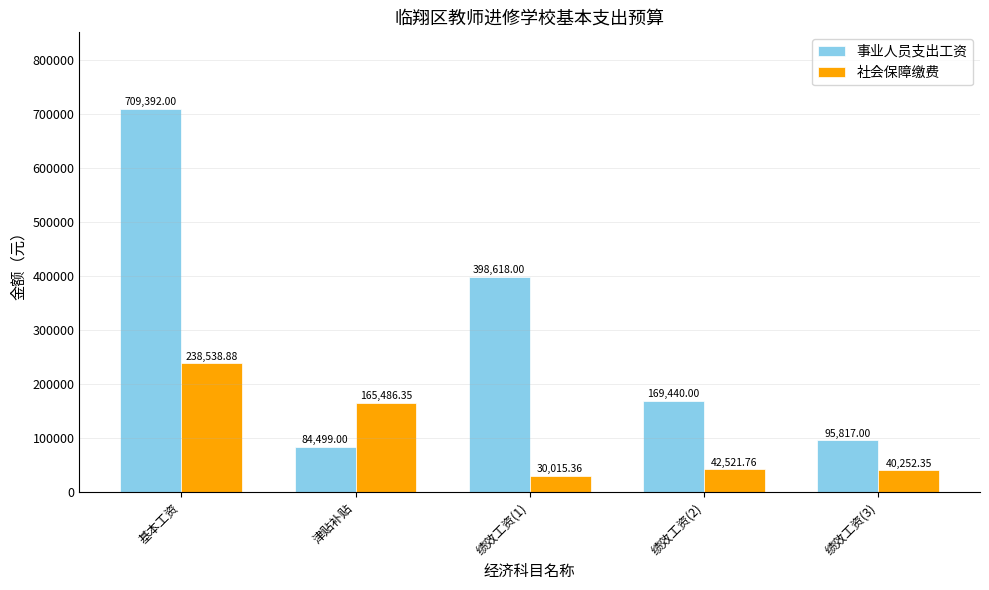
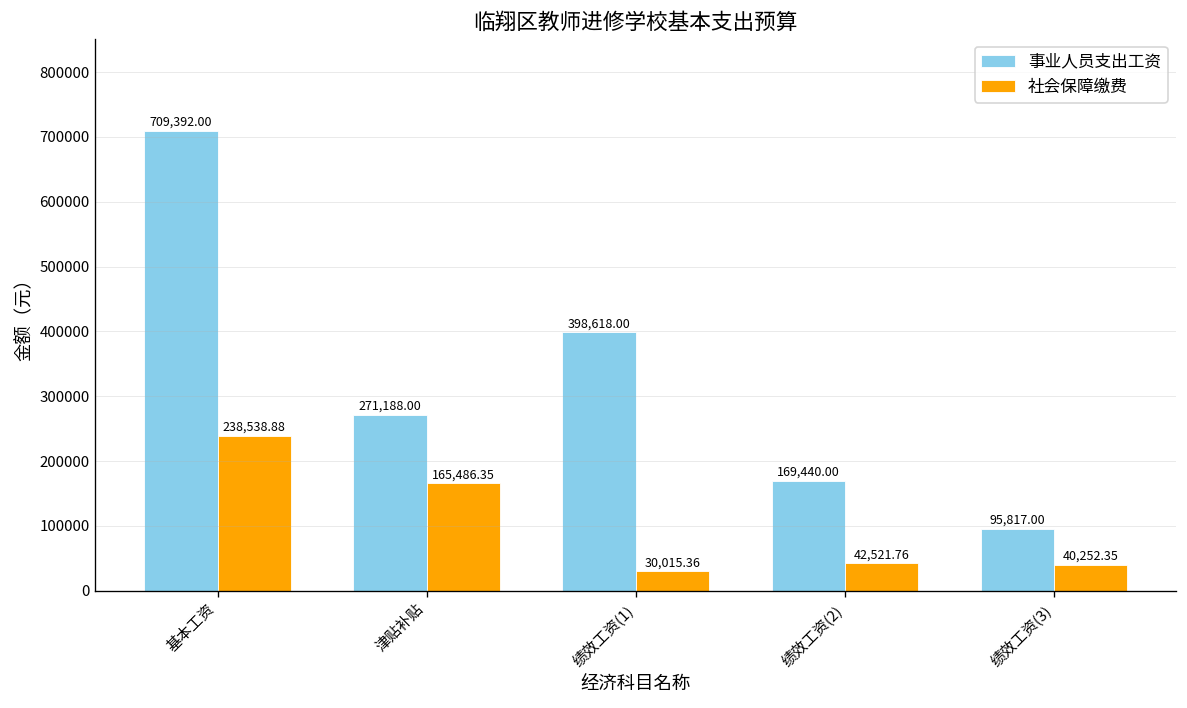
事业人员支出工资, 津贴补贴: 84,499.00 -> 271,188.00
